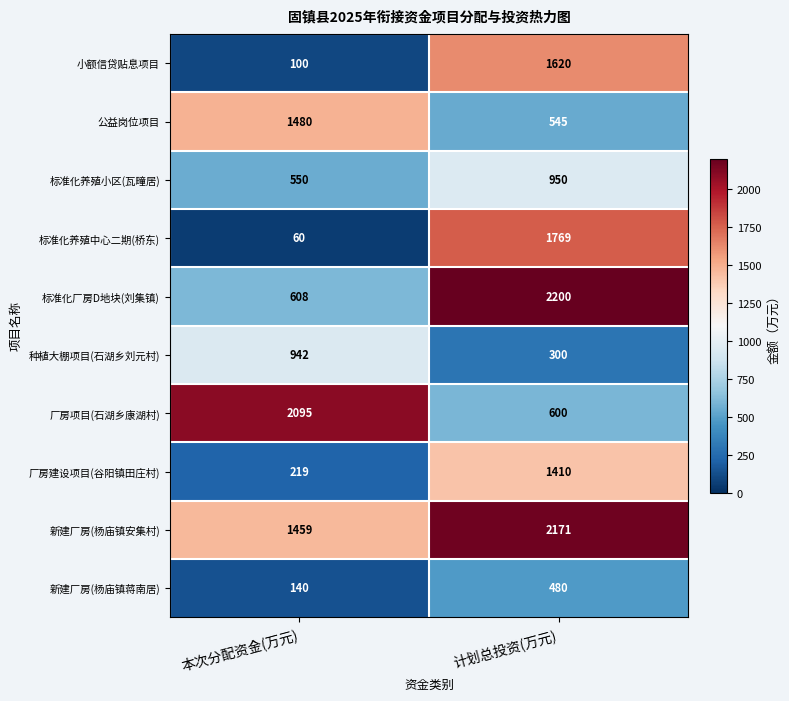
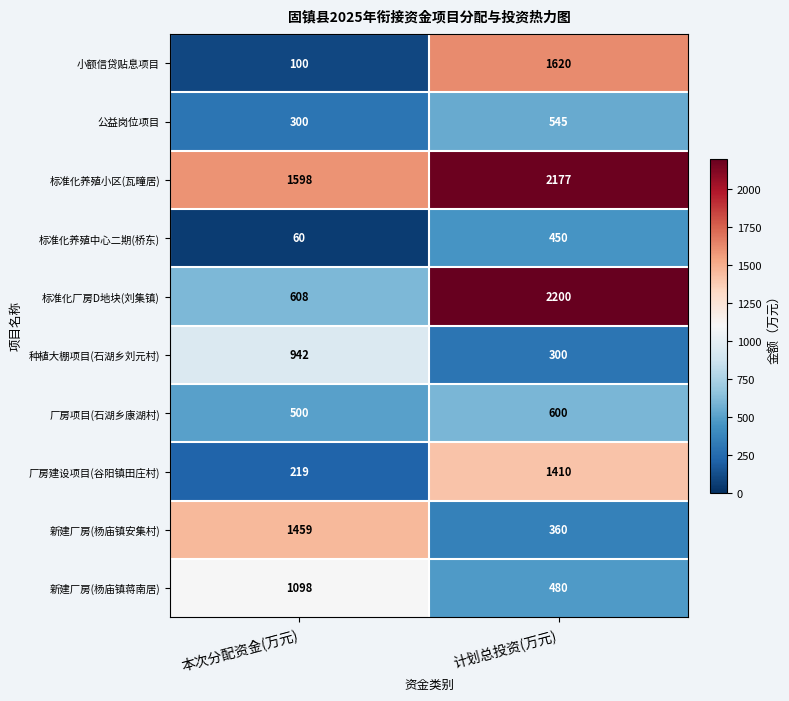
公益岗位项目, 本次分配资金(万元): 1480 -> 300
标准化养殖小区(瓦疃居), 本次分配资金(万元): 550 -> 1598
标准化养殖小区(瓦疃居), 计划总投资(万元): 950 -> 2177
标准化养殖中心二期(桥东), 计划总投资(万元): 1769 -> 450
厂房项目(石湖乡康湖村), 本次分配资金(万元): 2095 -> 500
新建厂房(杨庙镇安集村), 计划总投资(万元): 2171 -> 360
新建厂房(杨庙镇蒋南居), 本次分配资金(万元): 140 -> 1098
